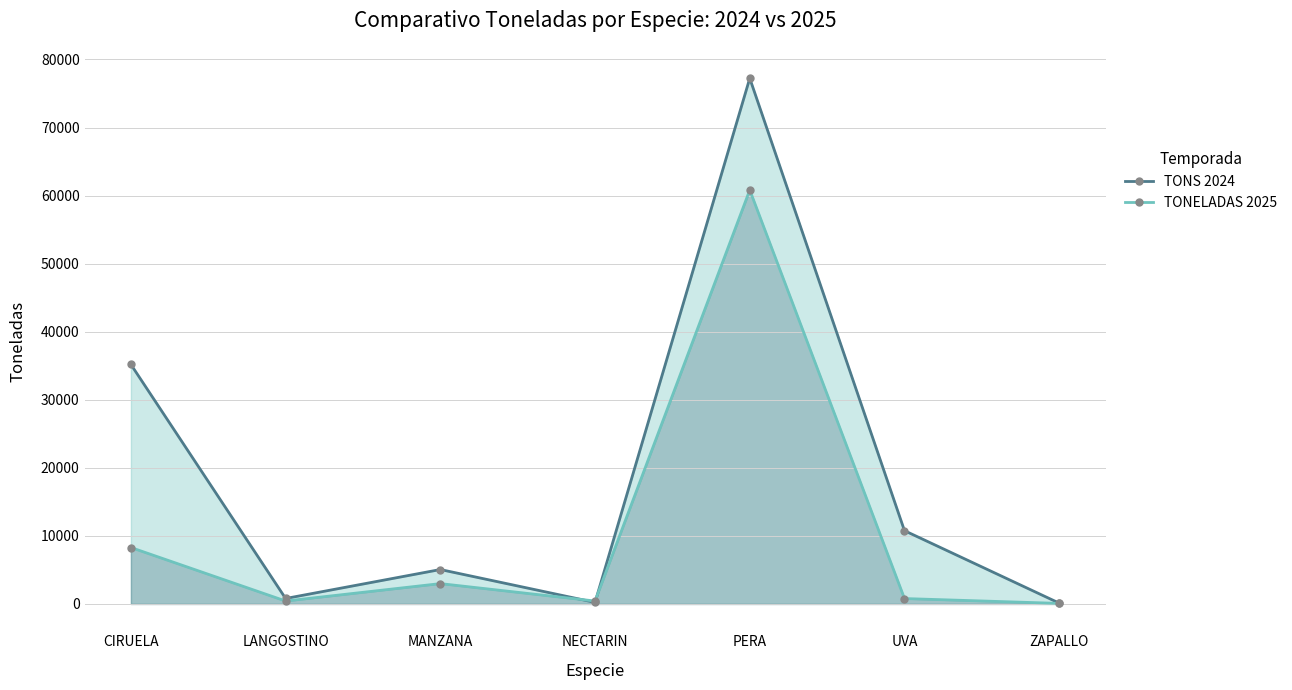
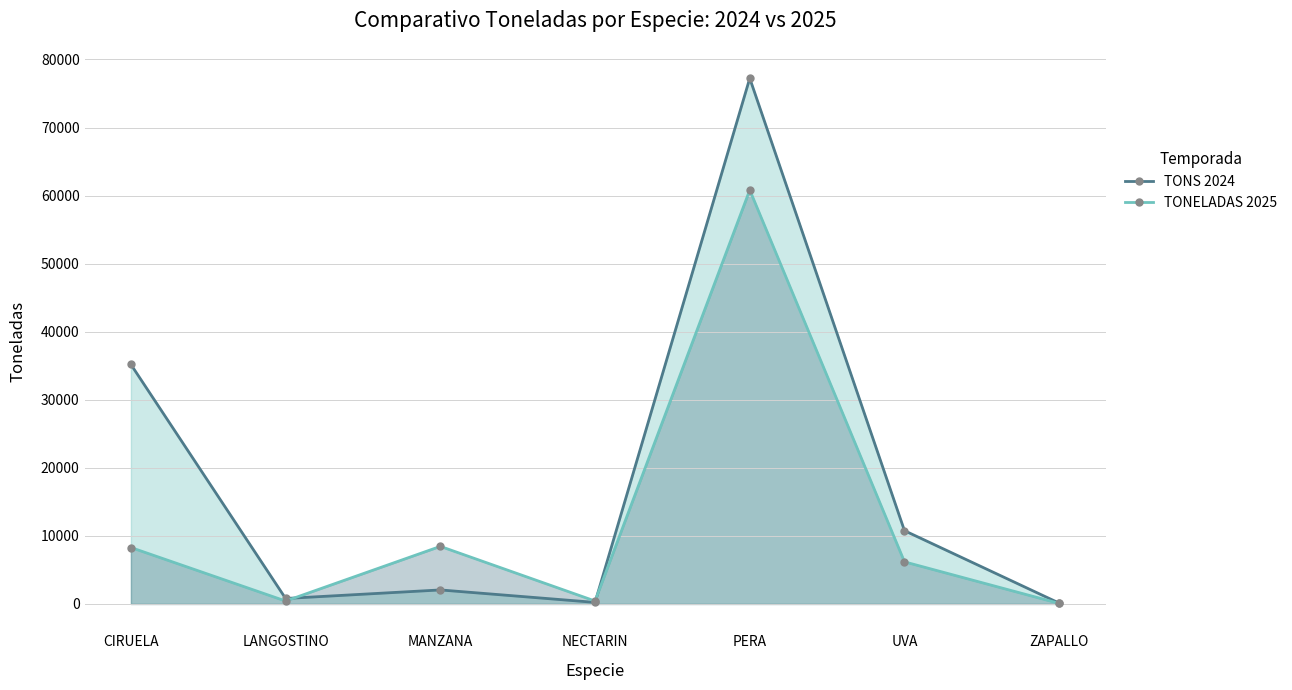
TONS 2024, MANZANA: 5000 -> 2000
TONELADAS 2025, MANZANA: 3000 -> 8000
TONELADAS 2025, UVA: 1000 -> 6000
